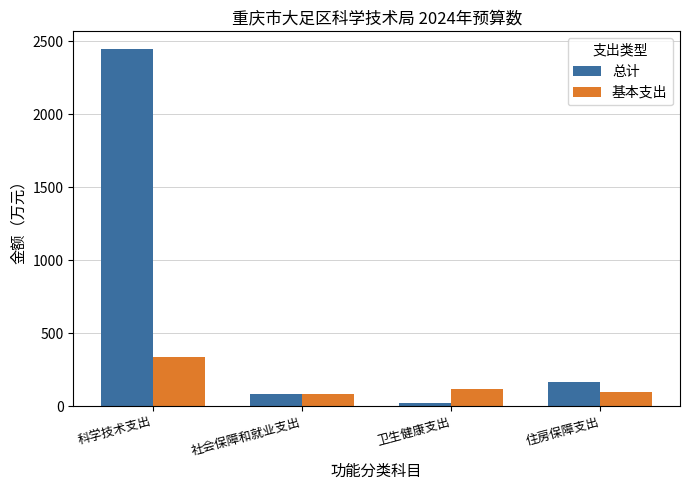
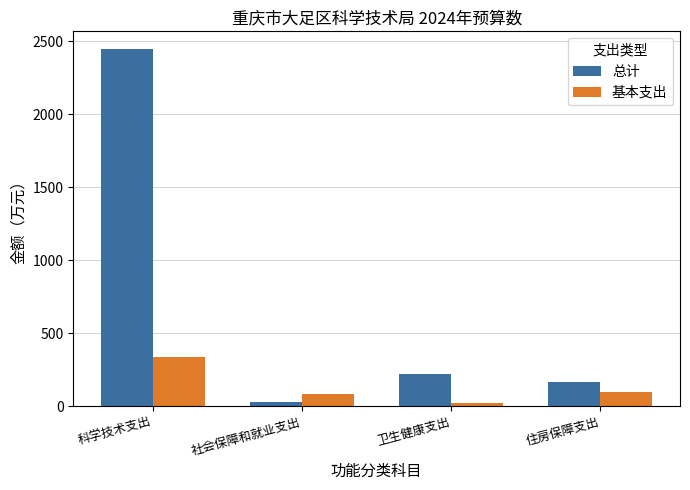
总计, 社会保障和就业支出: 80 -> 30
总计, 卫生健康支出: 20 -> 220
基本支出, 卫生健康支出: 120 -> 20
